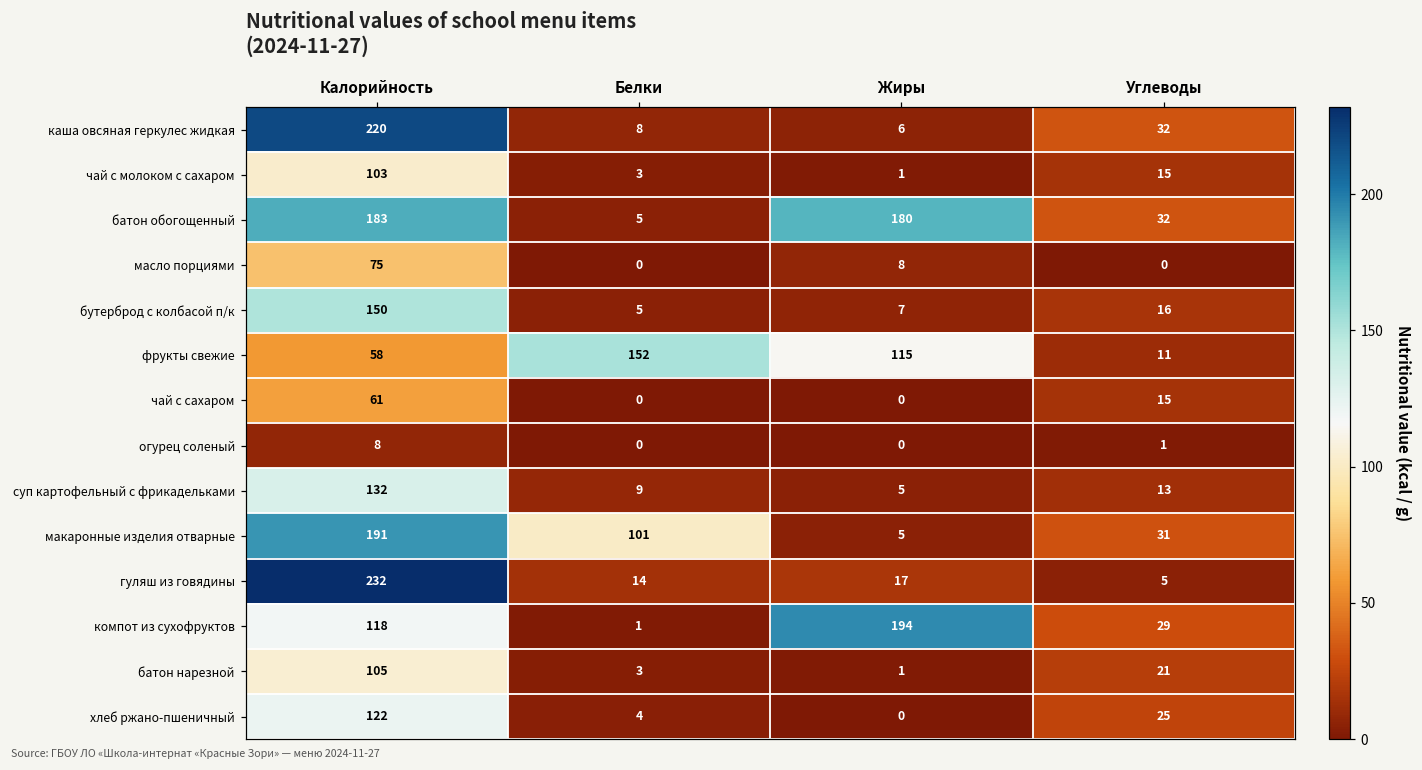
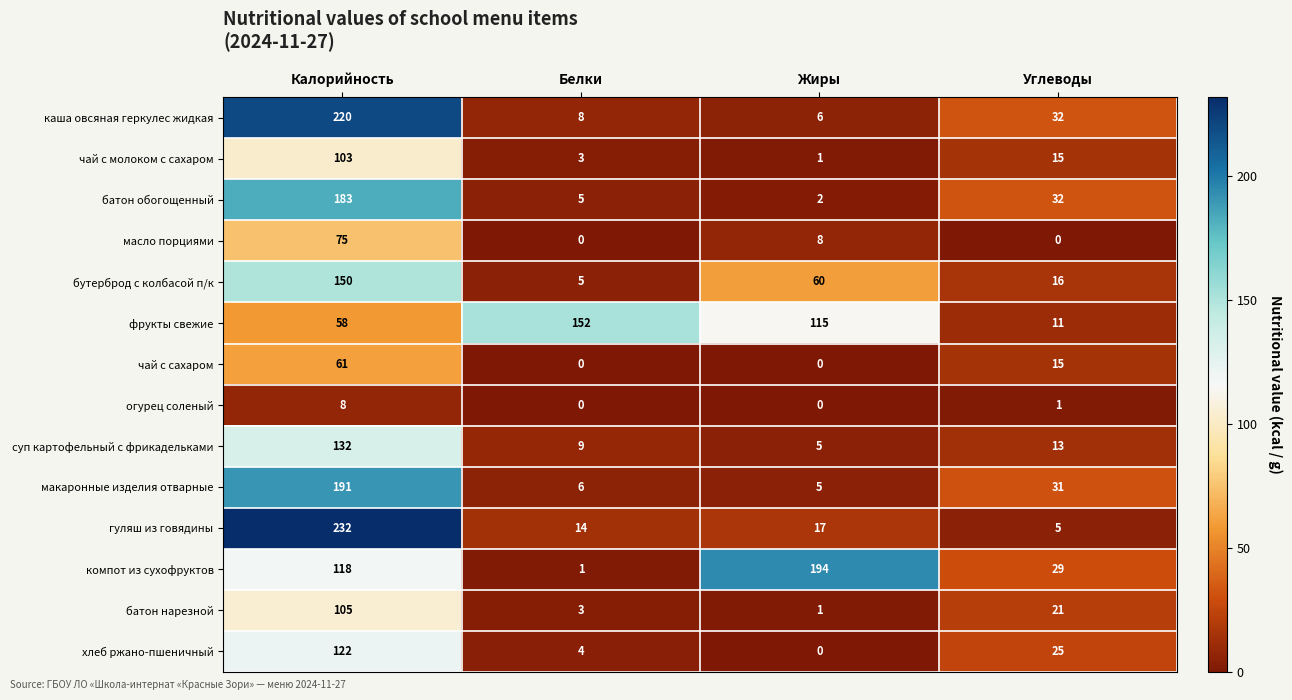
батон обогощенный, Жиры: 180 -> 2
бутерброд с колбасой п/к, Жиры: 7 -> 60
макаронные изделия отварные, Белки: 101 -> 6
